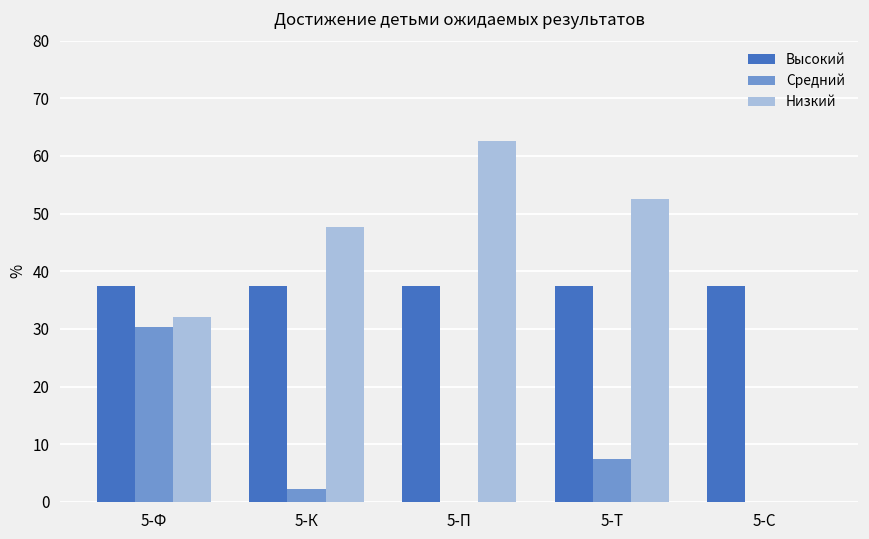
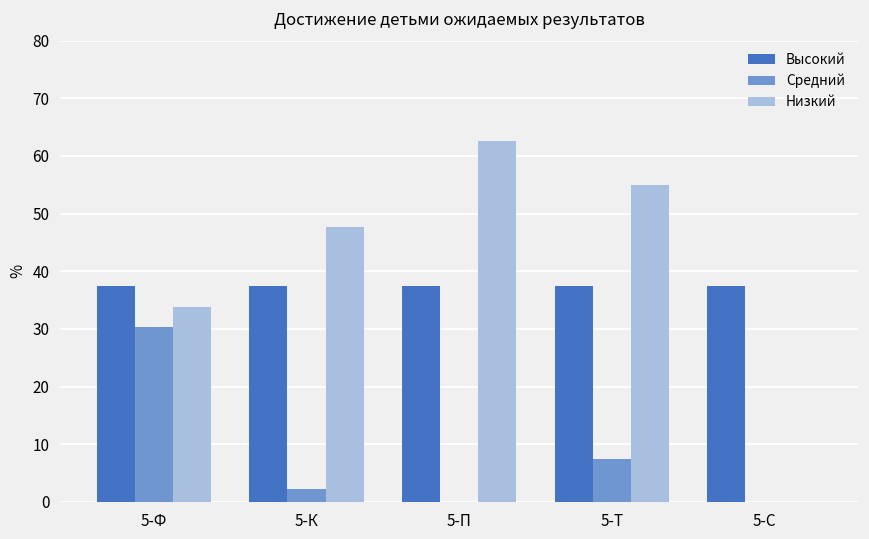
Низкий, 5-Ф: 32 -> 34
Низкий, 5-Т: 53 -> 55
